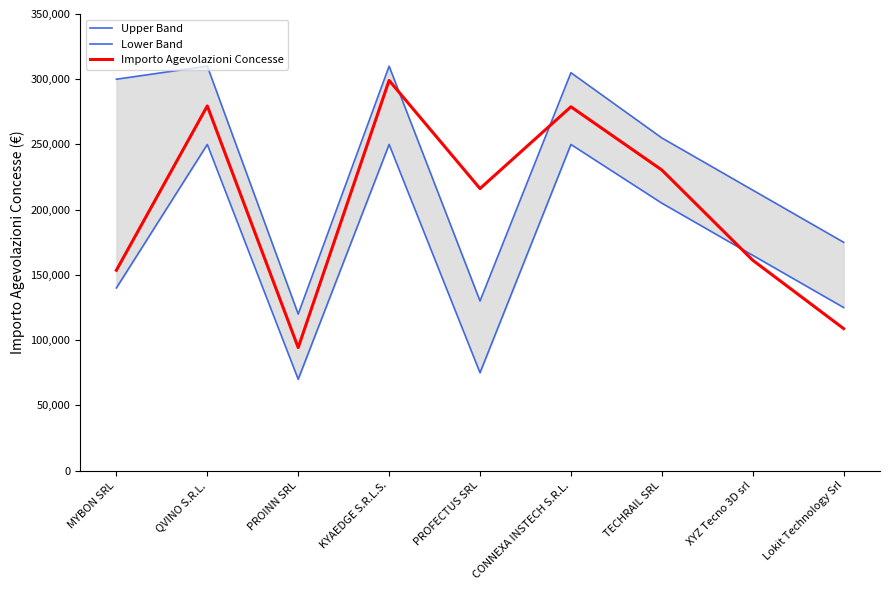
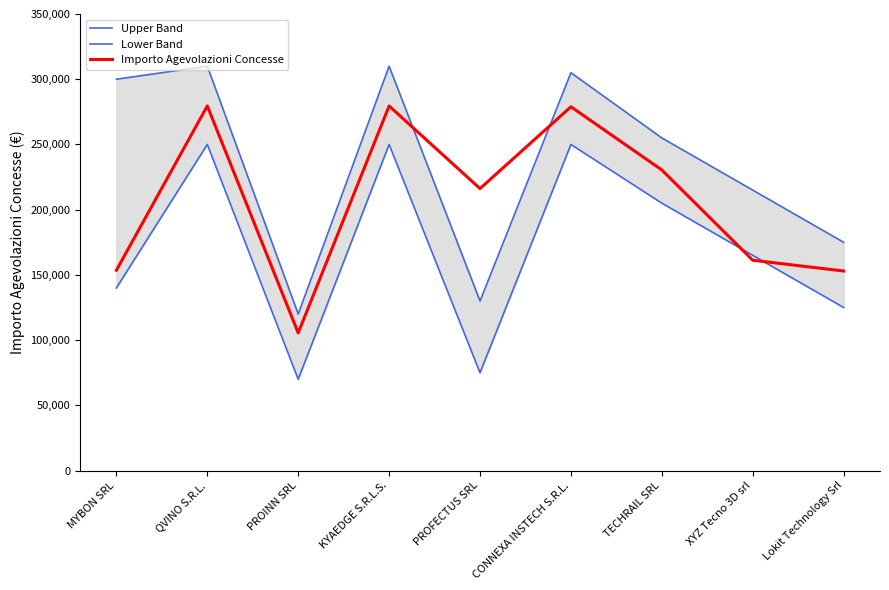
Importo Agevolazioni Concesse, PROINN SRL: 94,000 -> 106,000
Importo Agevolazioni Concesse, KYAEDGE S.R.L.S.: 299,000 -> 279,000
Importo Agevolazioni Concesse, Lokit Technology Srl: 109,000 -> 153,000
